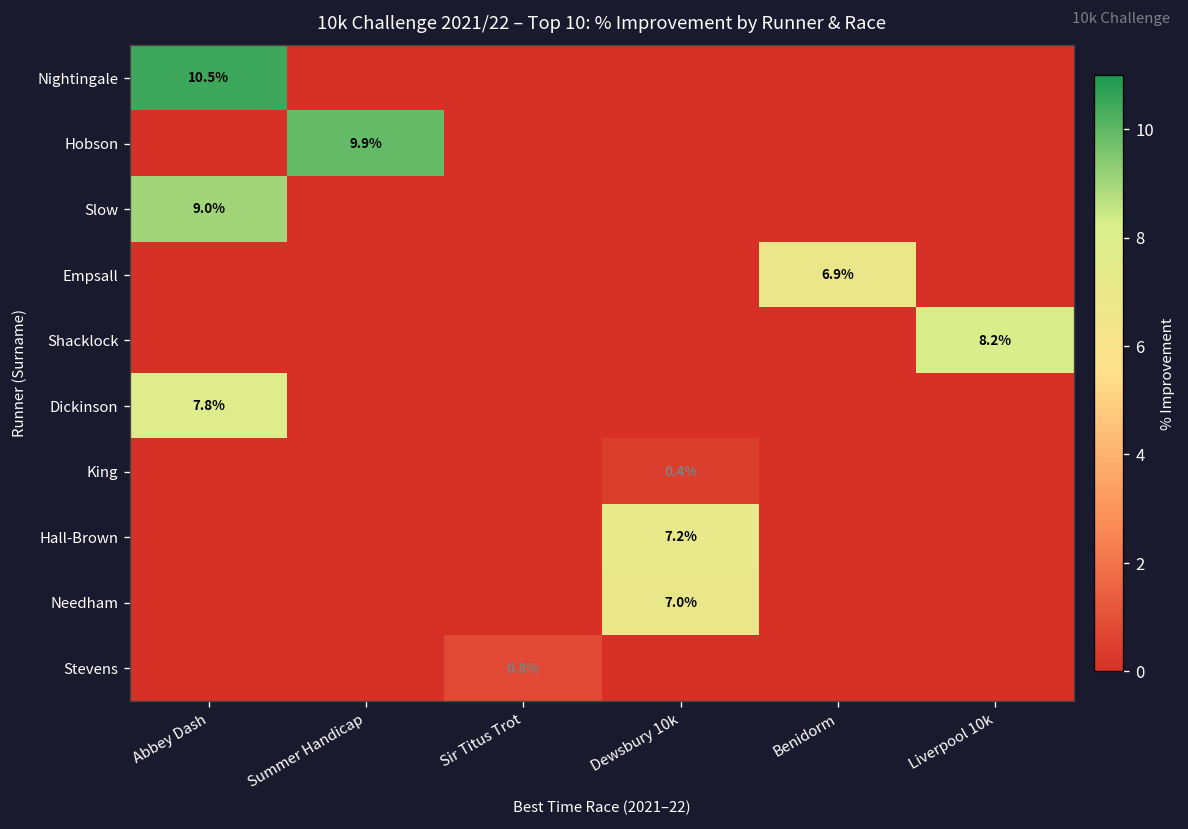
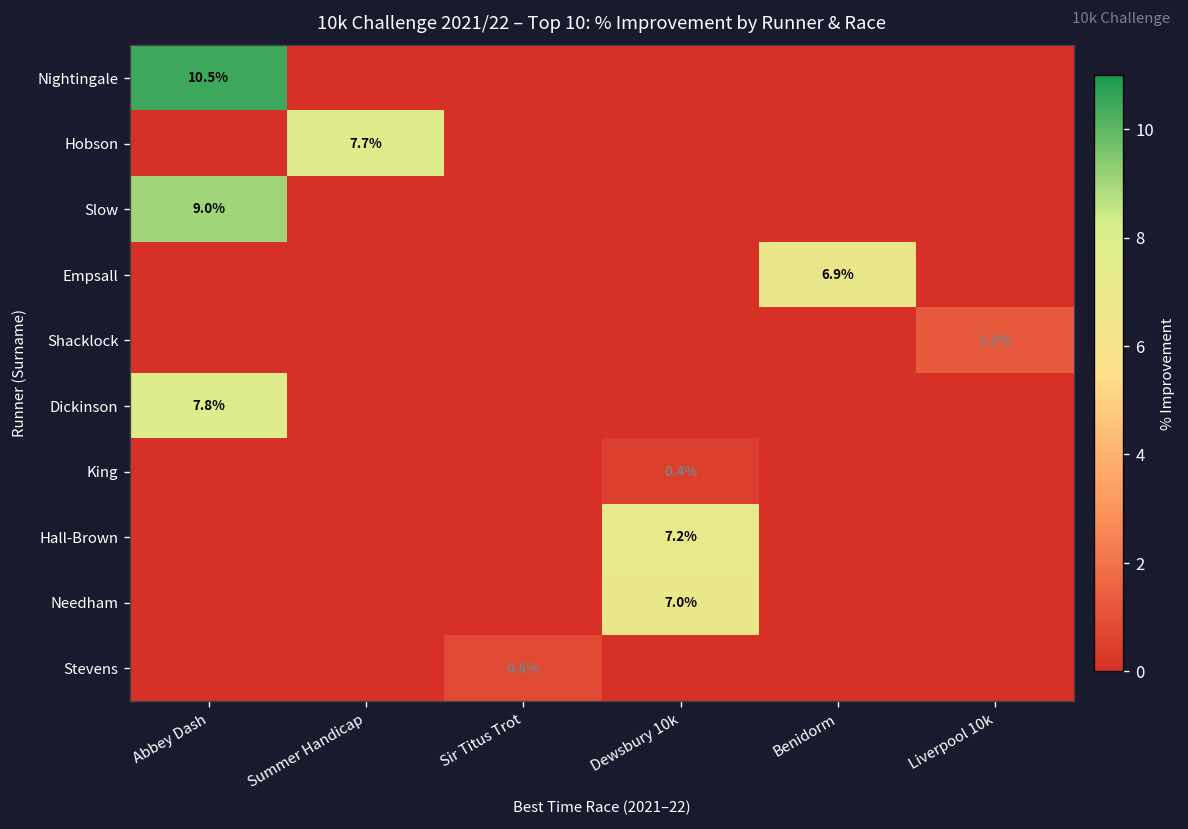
Hobson, Summer Handicap: 9.9% -> 7.7%
Shacklock, Liverpool 10k: 8.2% -> 1.2%
